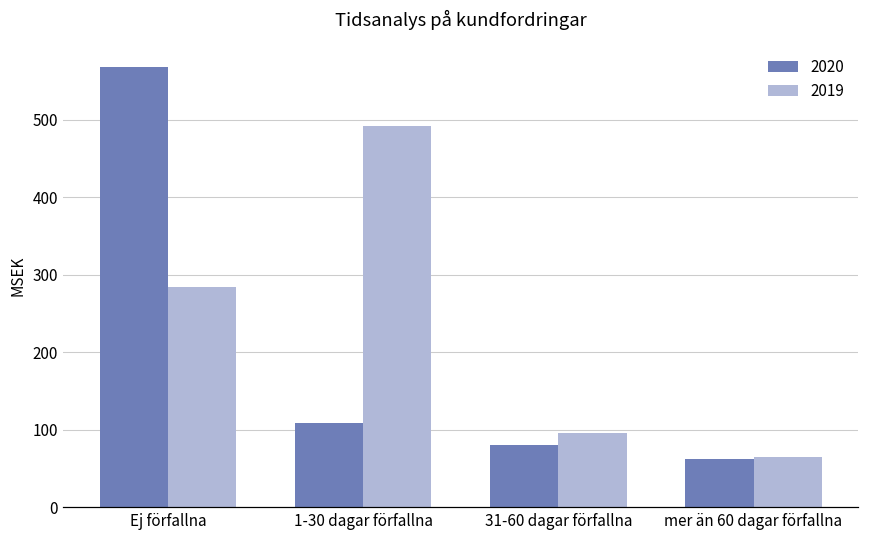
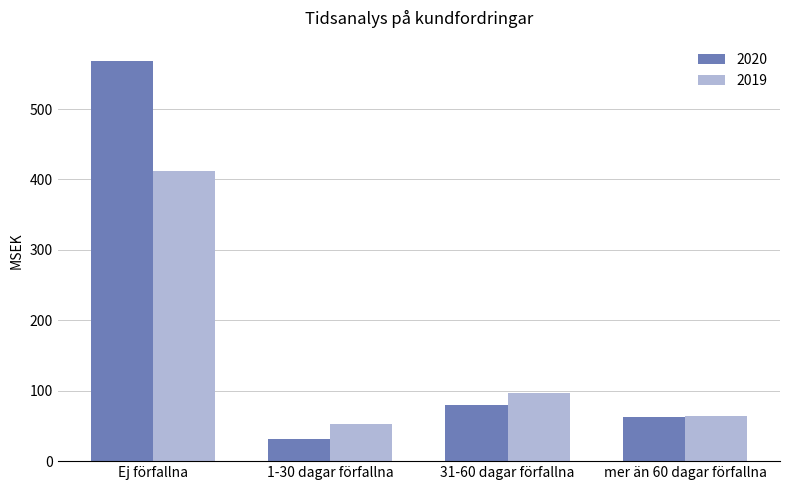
2019, Ej förfallna: 280 -> 410
2020, 1-30 dagar förfallna: 110 -> 30
2019, 1-30 dagar förfallna: 490 -> 50
